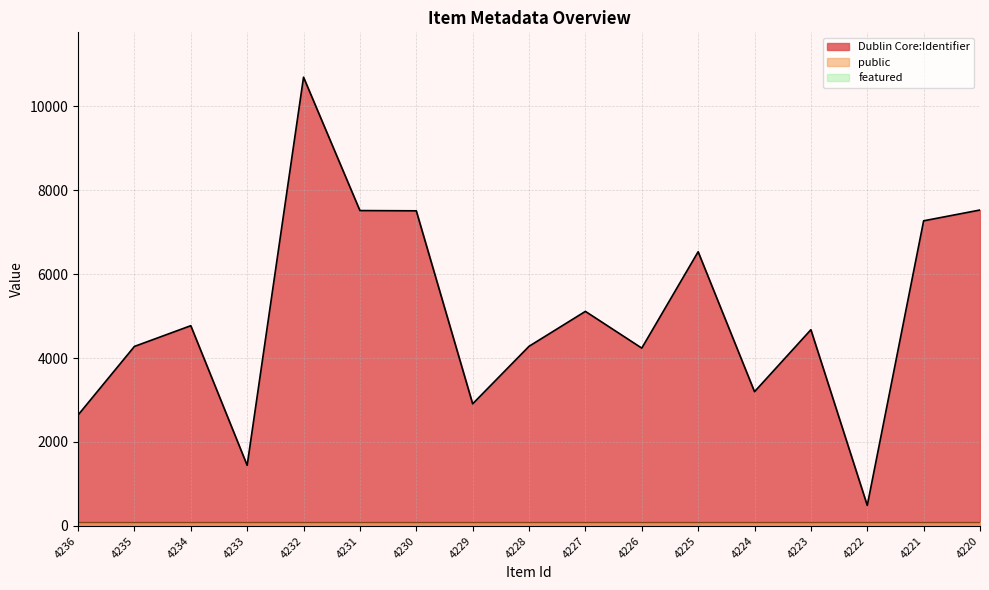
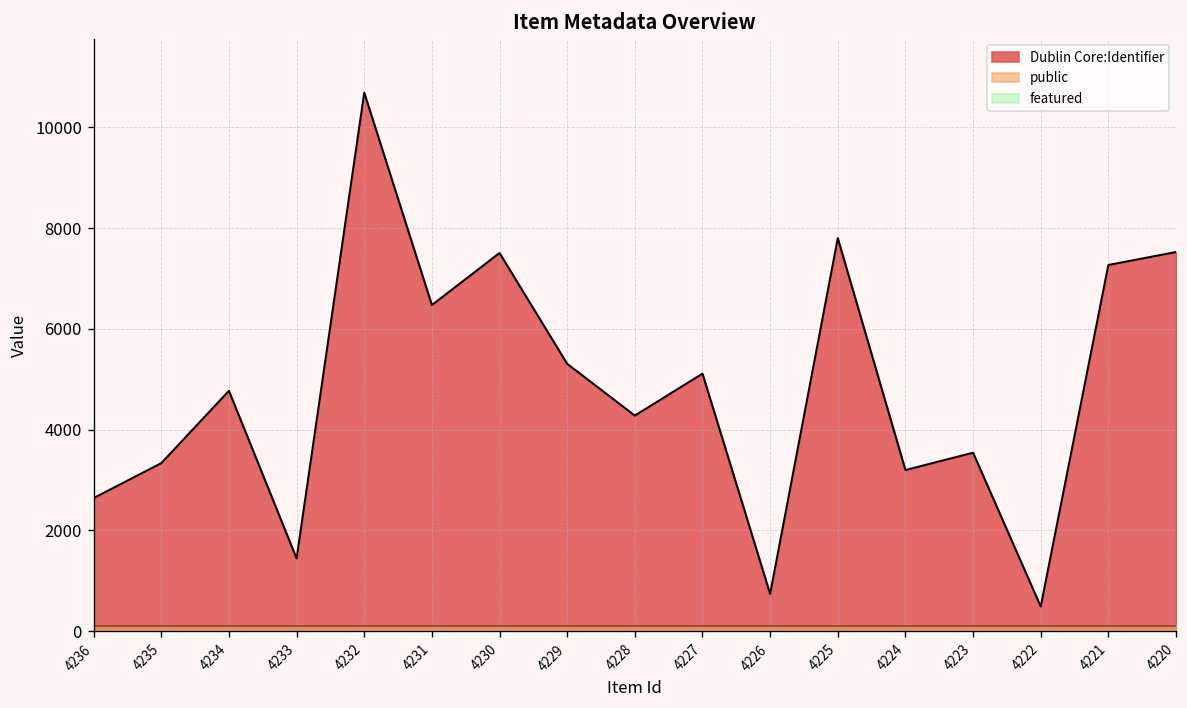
Dublin Core:Identifier, 4235: 4300 -> 3300
Dublin Core:Identifier, 4231: 7500 -> 6500
Dublin Core:Identifier, 4229: 2900 -> 5300
Dublin Core:Identifier, 4226: 4200 -> 700
Dublin Core:Identifier, 4225: 6500 -> 7800
Dublin Core:Identifier, 4223: 4700 -> 3500
